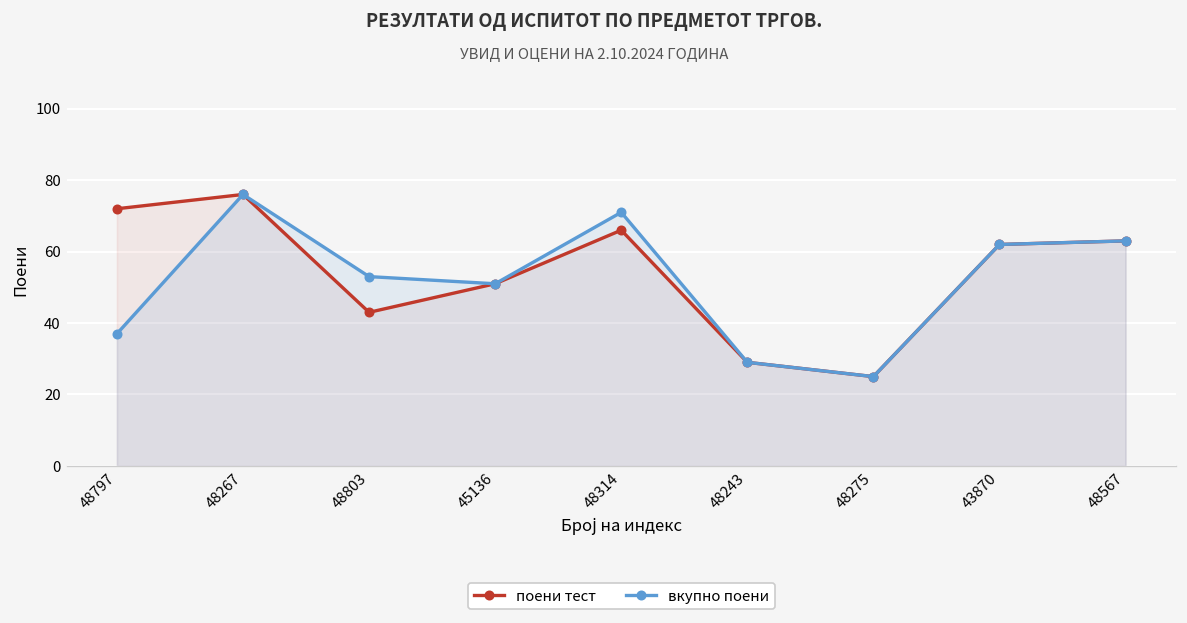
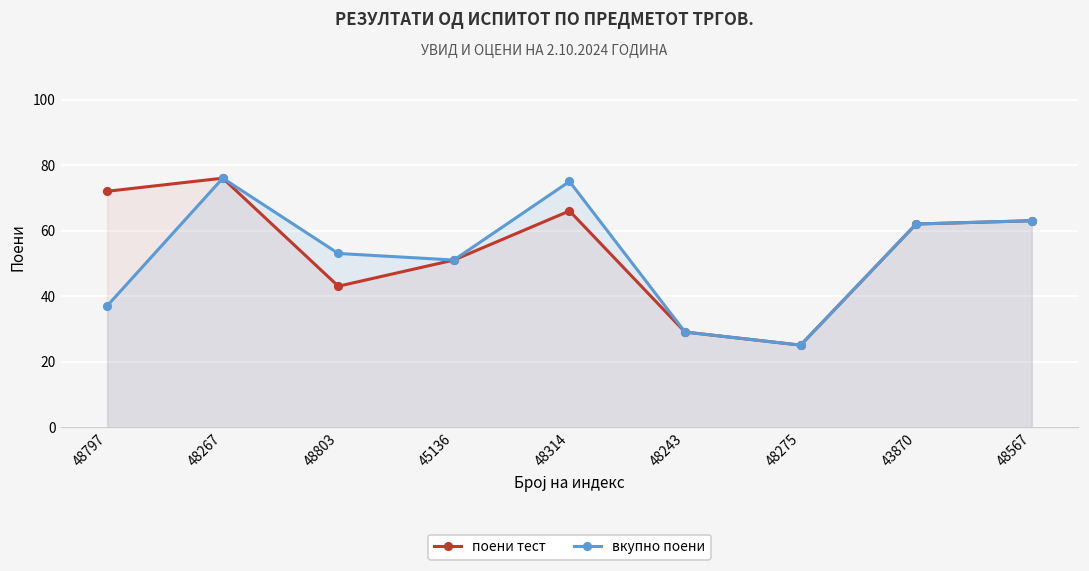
вкупно поени, 48314: 71 -> 75
